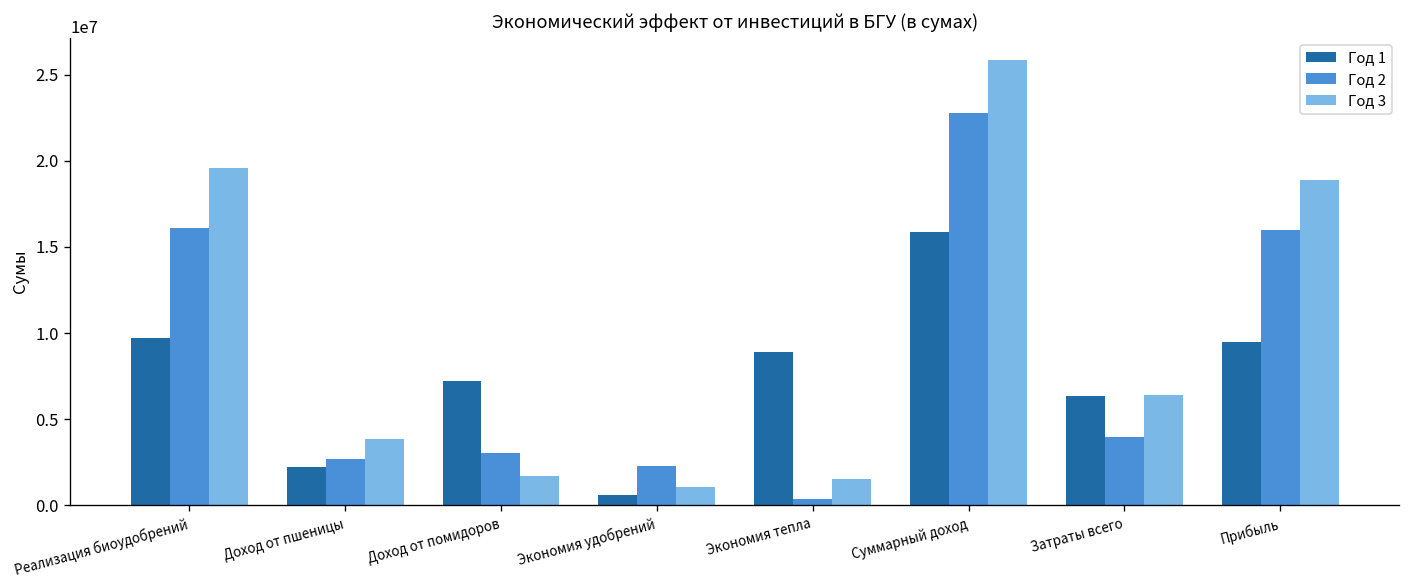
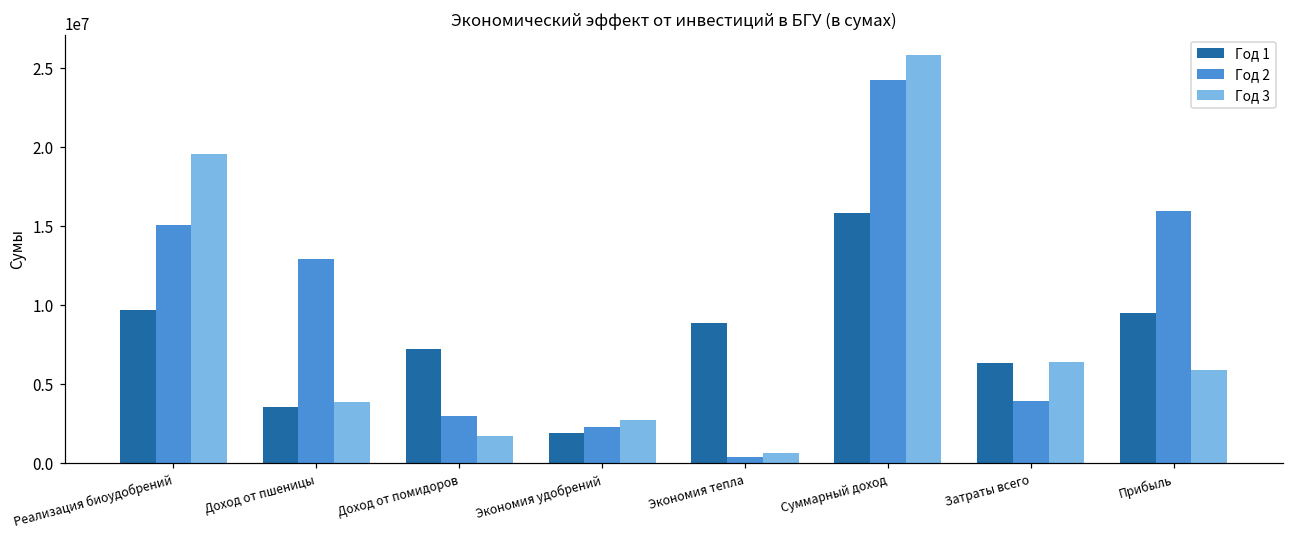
Год 2, Реализация биоудобрений: 16100000 -> 15100000
Год 1, Доход от пшеницы: 2300000 -> 3600000
Год 2, Доход от пшеницы: 2700000 -> 12900000
Год 1, Экономия удобрений: 600000 -> 1900000
Год 3, Экономия удобрений: 1100000 -> 2700000
Год 3, Экономия тепла: 1500000 -> 600000
Год 2, Суммарный доход: 22800000 -> 24200000
Год 3, Прибыль: 18900000 -> 5900000
